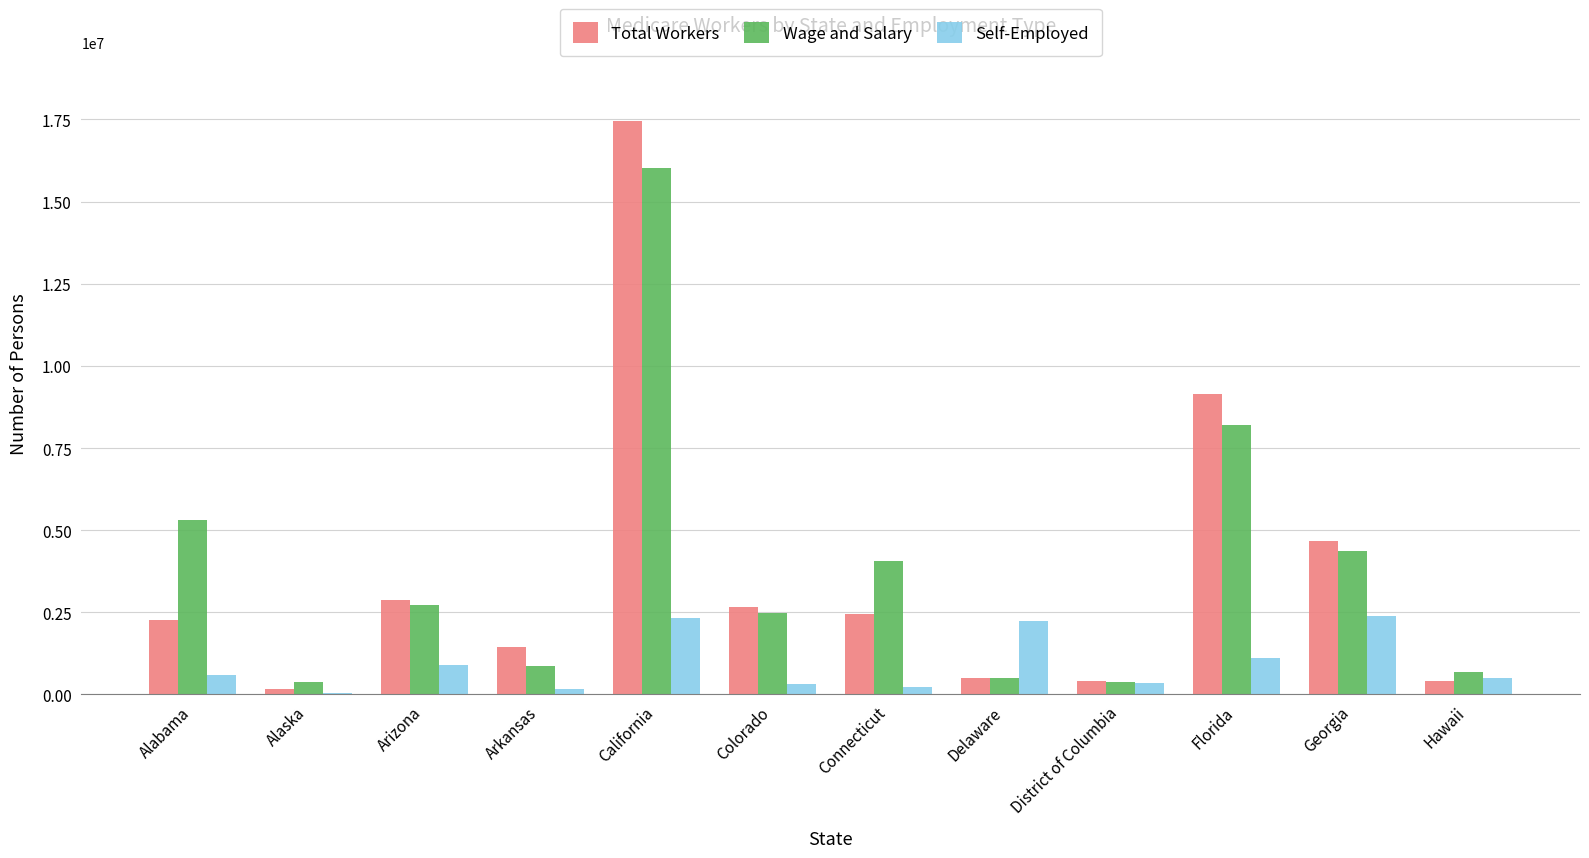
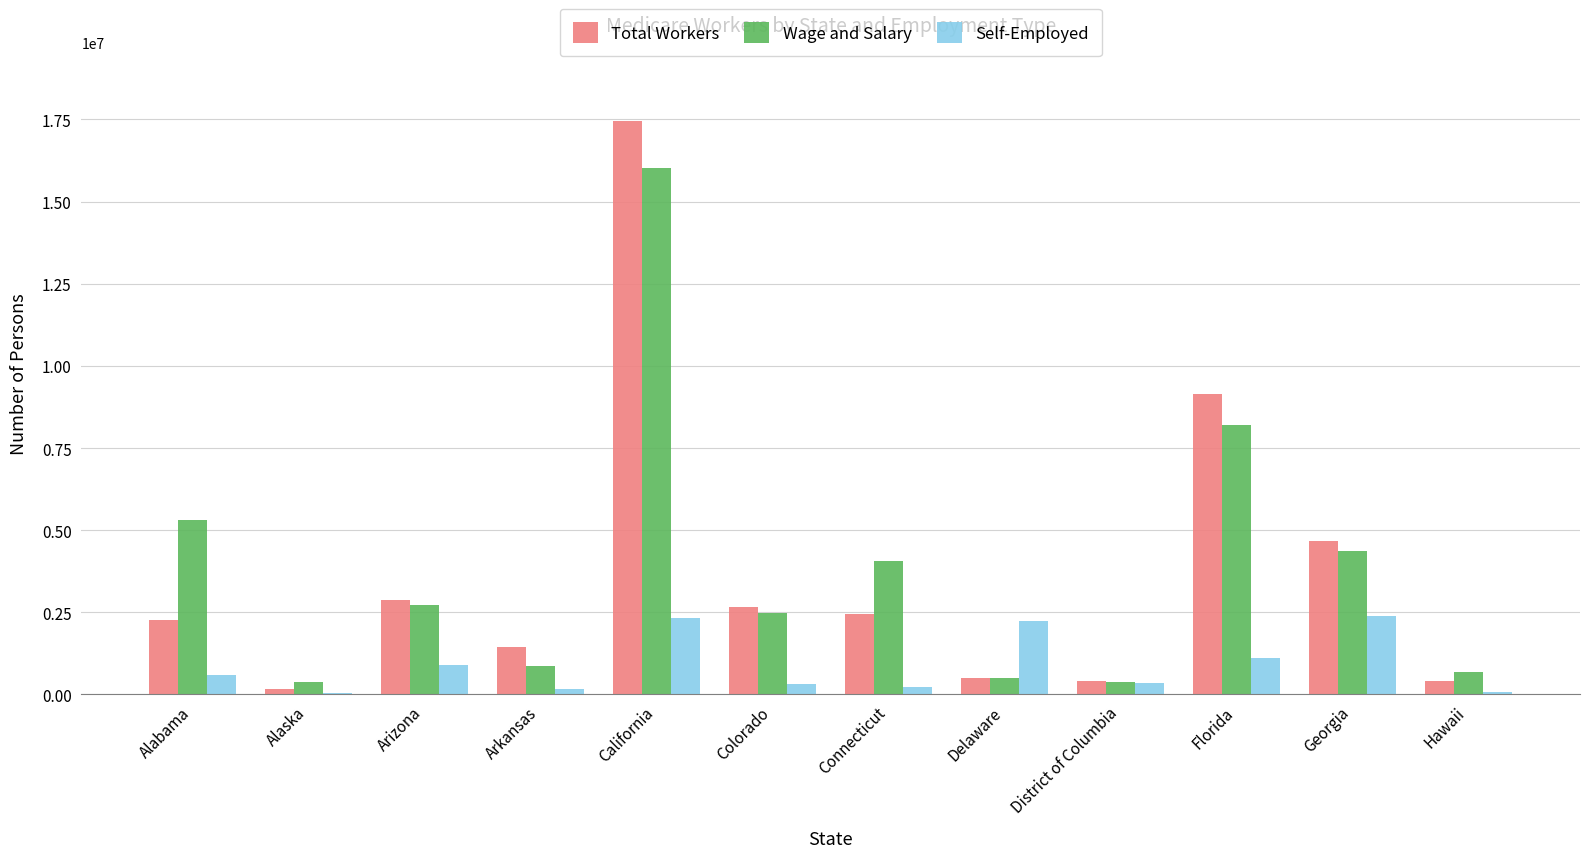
Self-Employed, Hawaii: 500000 -> 100000
